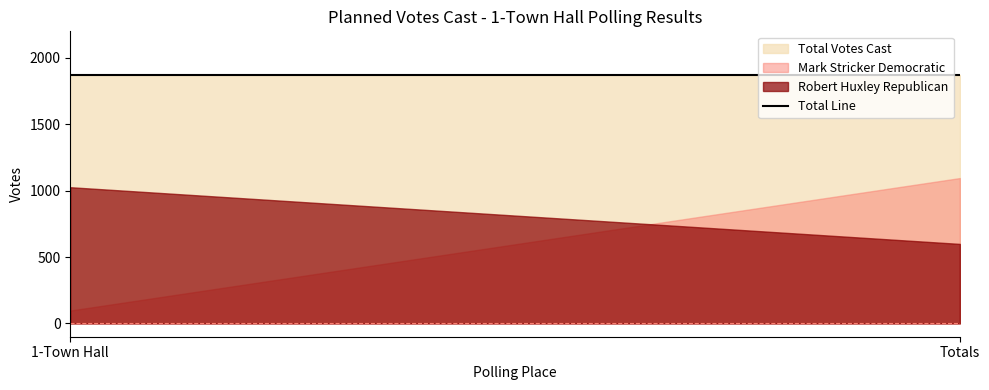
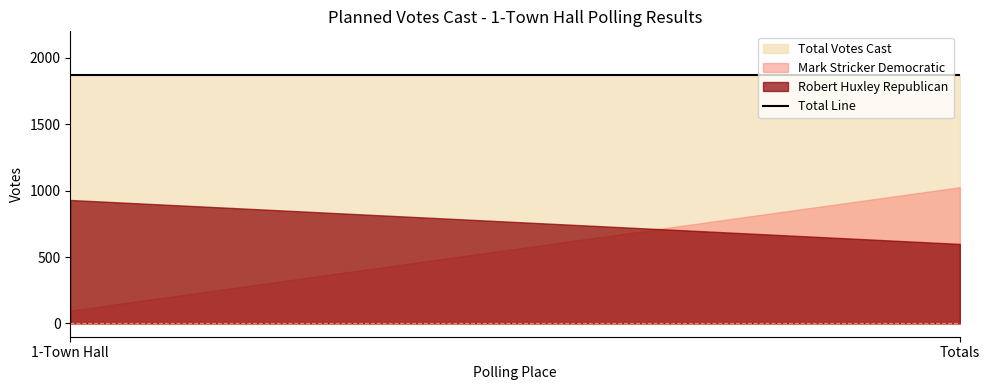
Robert Huxley Republican, 1-Town Hall: 1030 -> 930
Mark Stricker Democratic, Totals: 1100 -> 1030
